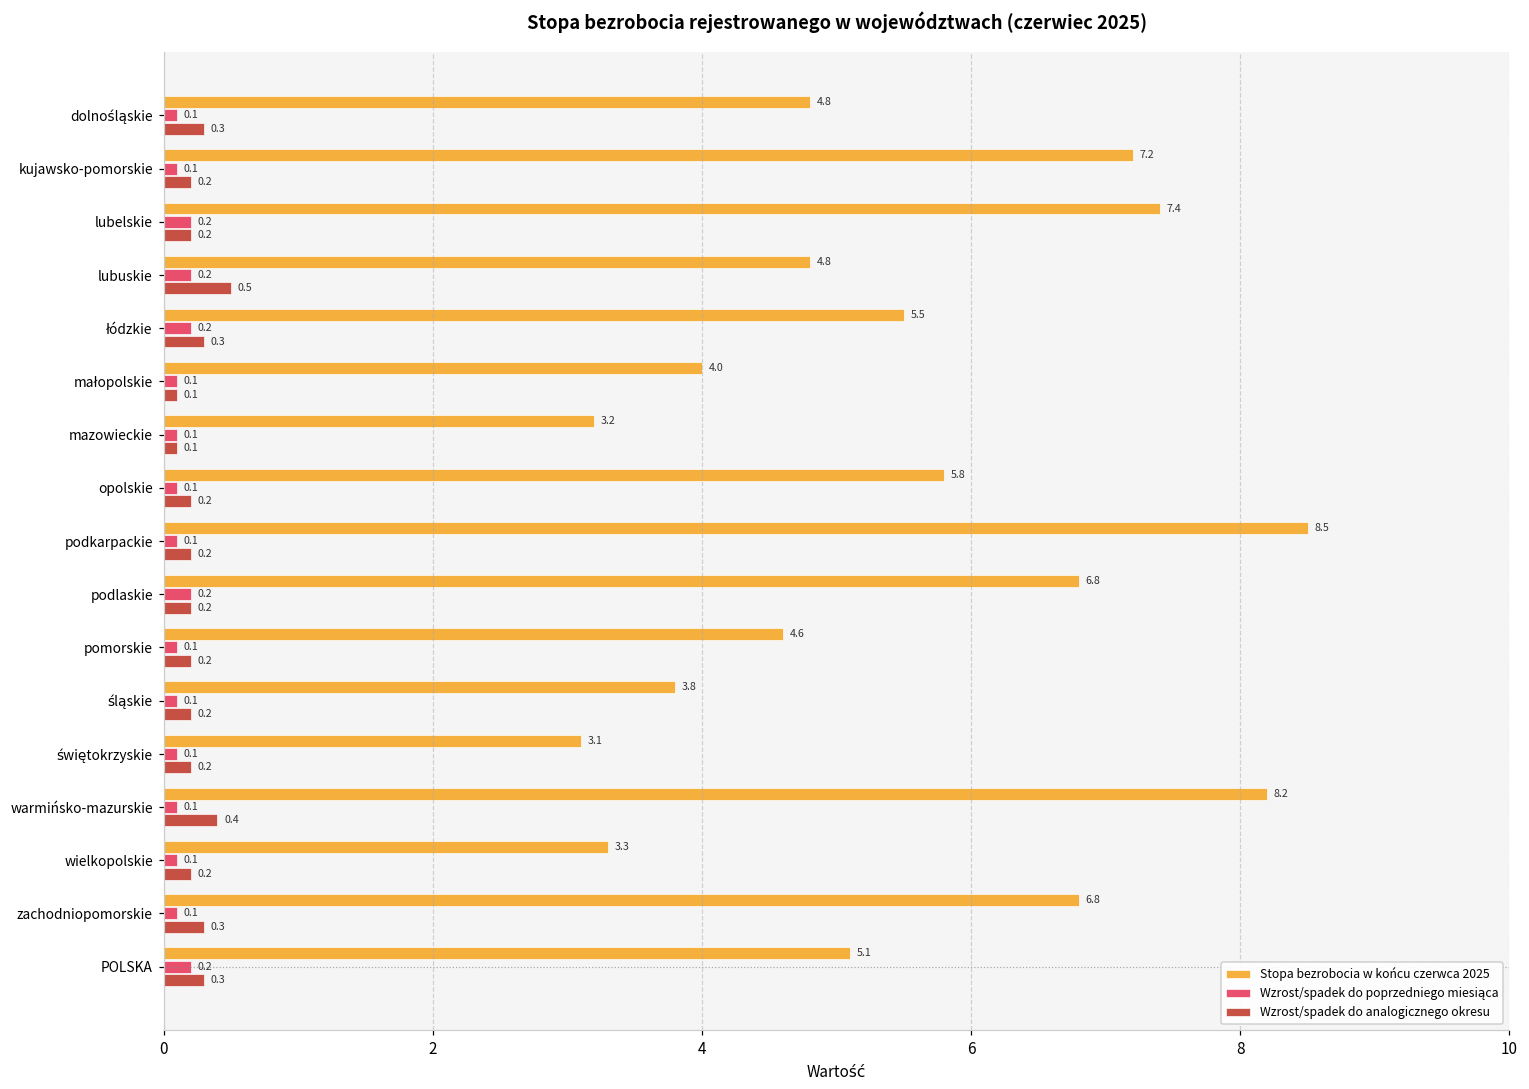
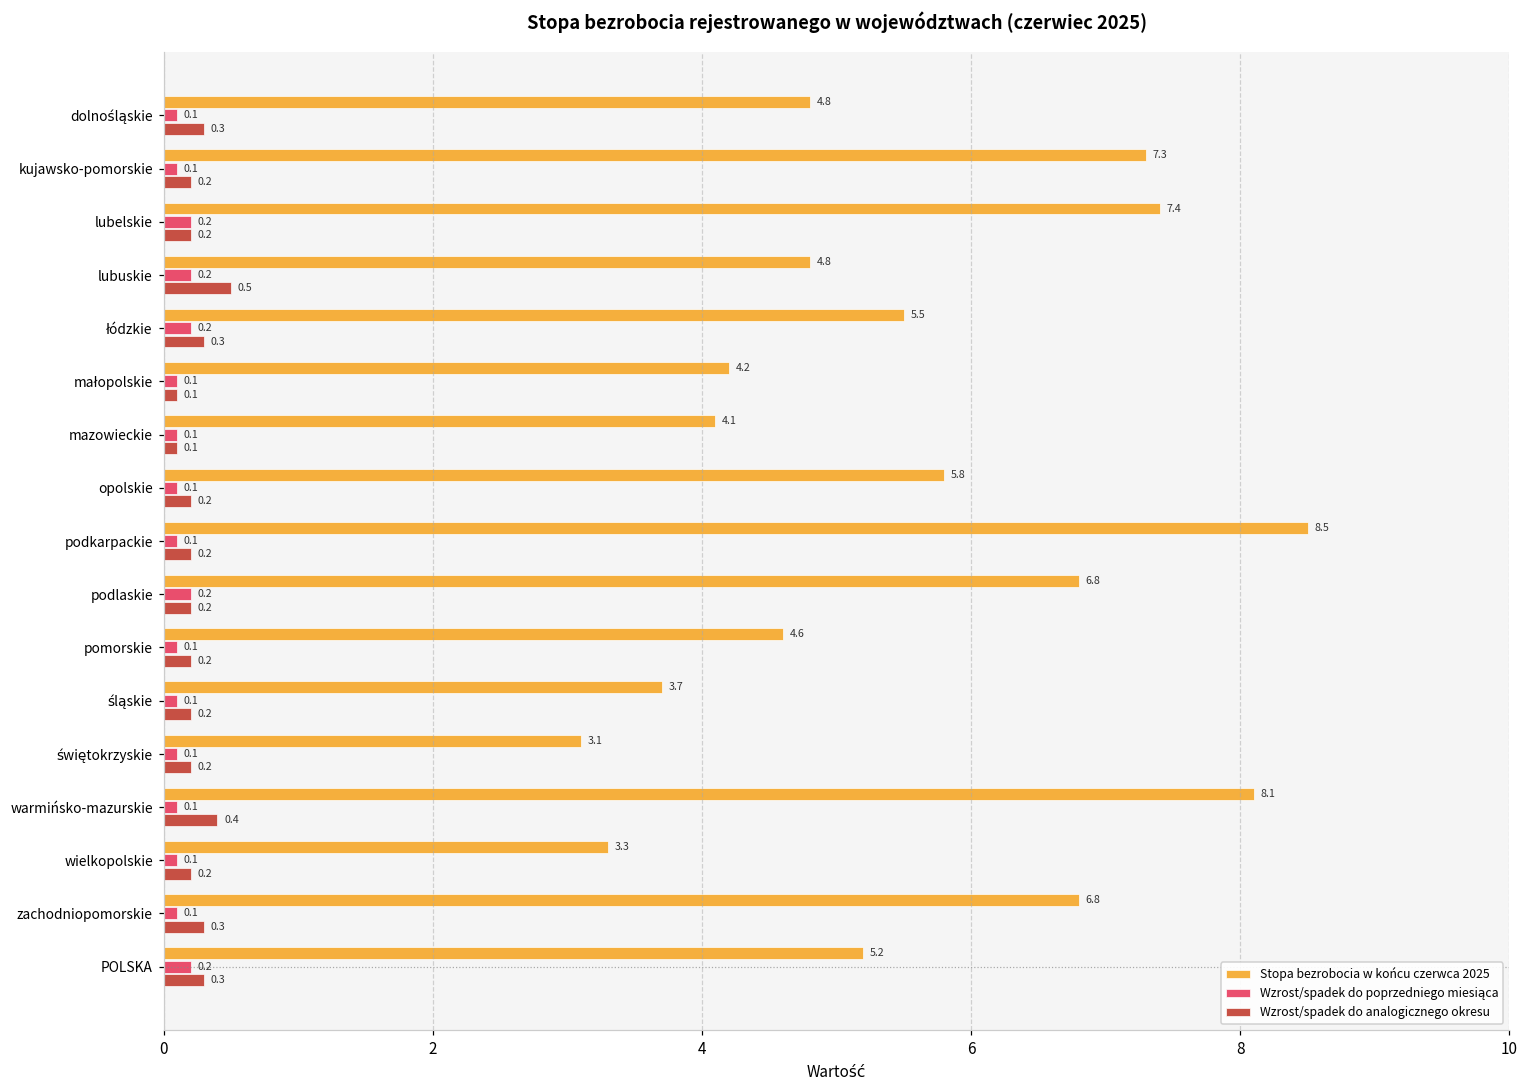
Stopa bezrobocia w końcu czerwca 2025, kujawsko-pomorskie: 7.2 -> 7.3
Stopa bezrobocia w końcu czerwca 2025, małopolskie: 4.0 -> 4.2
Stopa bezrobocia w końcu czerwca 2025, mazowieckie: 3.2 -> 4.1
Stopa bezrobocia w końcu czerwca 2025, śląskie: 3.8 -> 3.7
Stopa bezrobocia w końcu czerwca 2025, warmińsko-mazurskie: 8.2 -> 8.1
Stopa bezrobocia w końcu czerwca 2025, POLSKA: 5.1 -> 5.2
